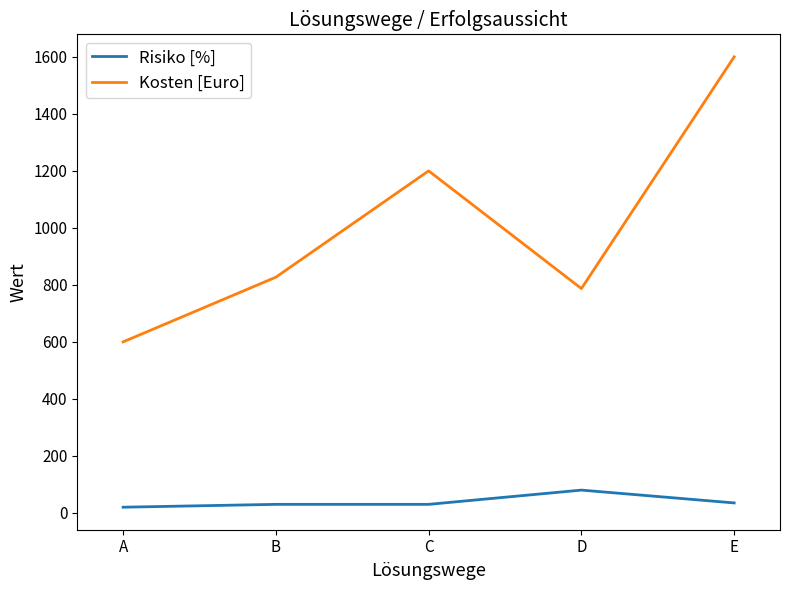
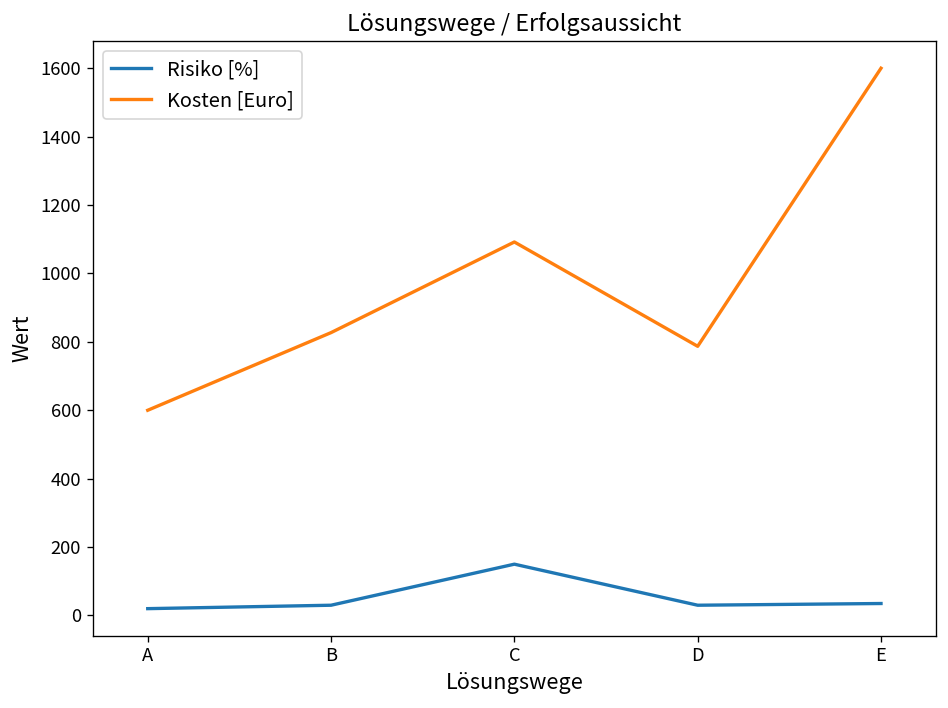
Risiko [%], C: 30 -> 150
Kosten [Euro], C: 1200 -> 1090
Risiko [%], D: 80 -> 30
